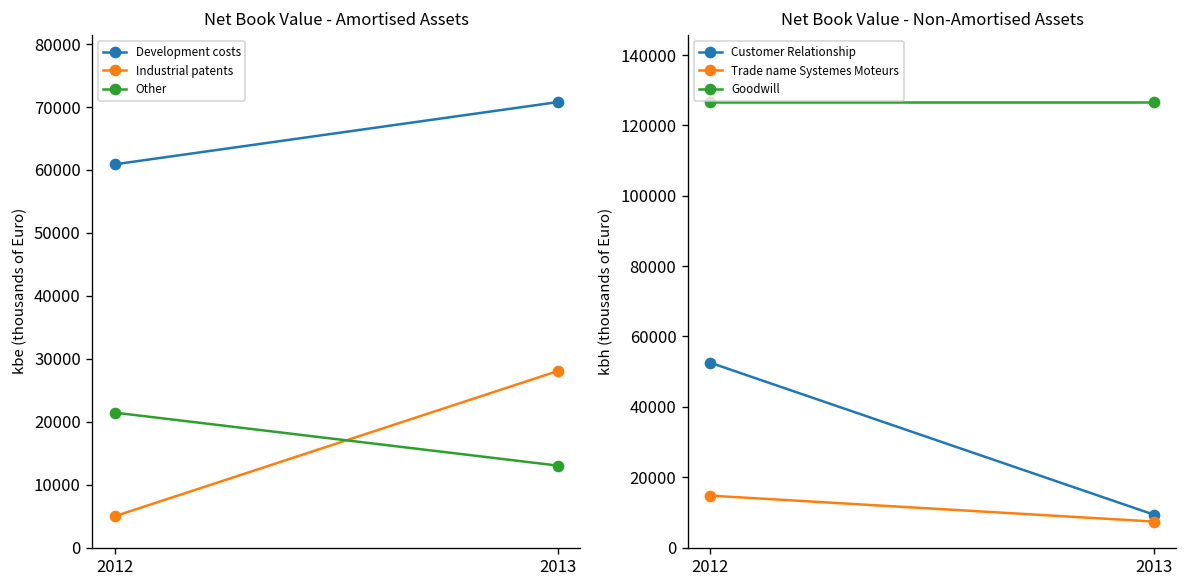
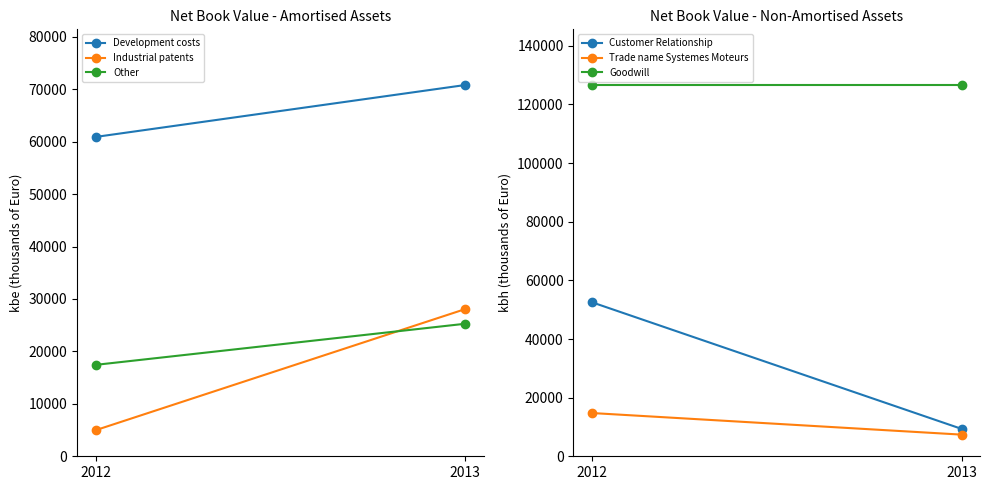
Net Book Value - Amortised Assets, Other, 2012: 21000 -> 17000
Net Book Value - Amortised Assets, Other, 2013: 13000 -> 25000
